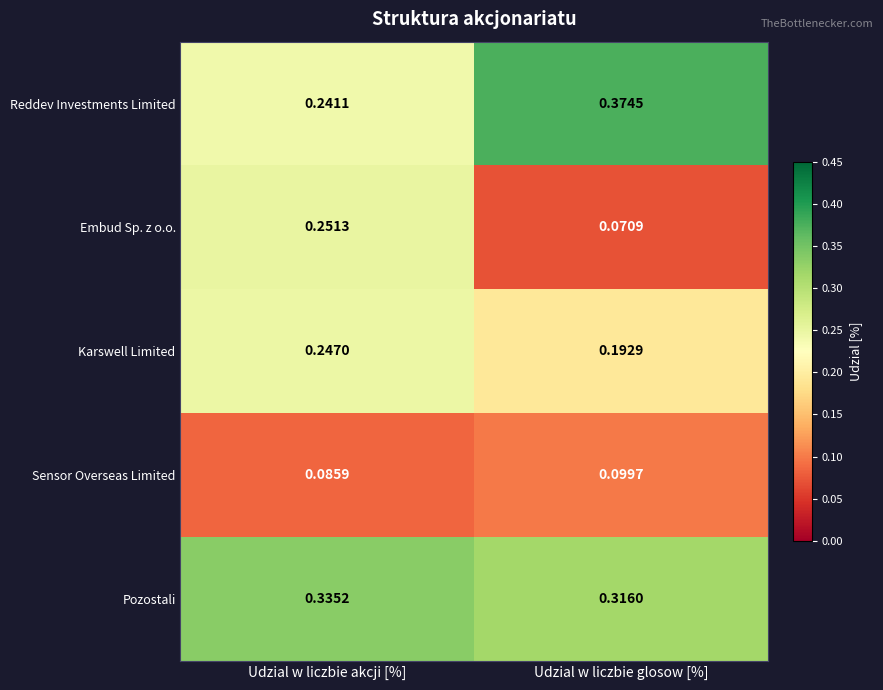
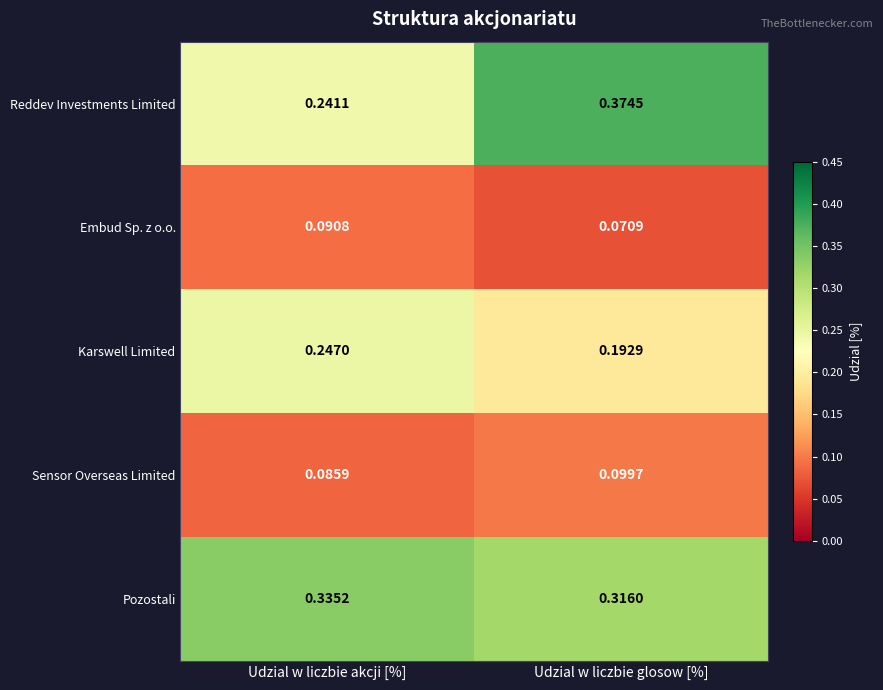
Embud Sp. z o.o., Udzial w liczbie akcji [%]: 0.2513 -> 0.0908
